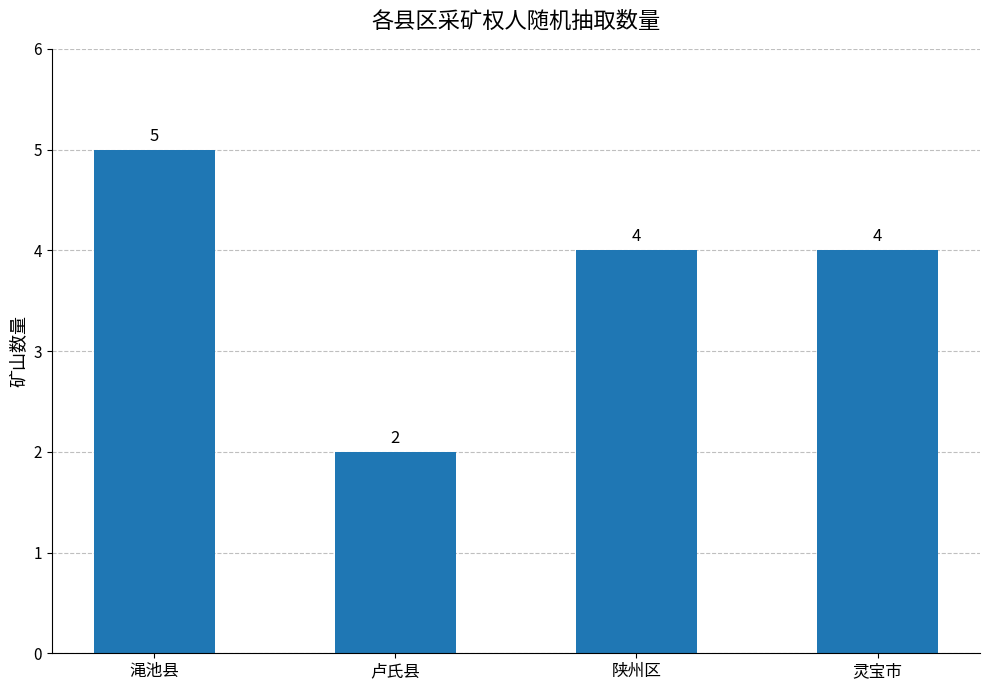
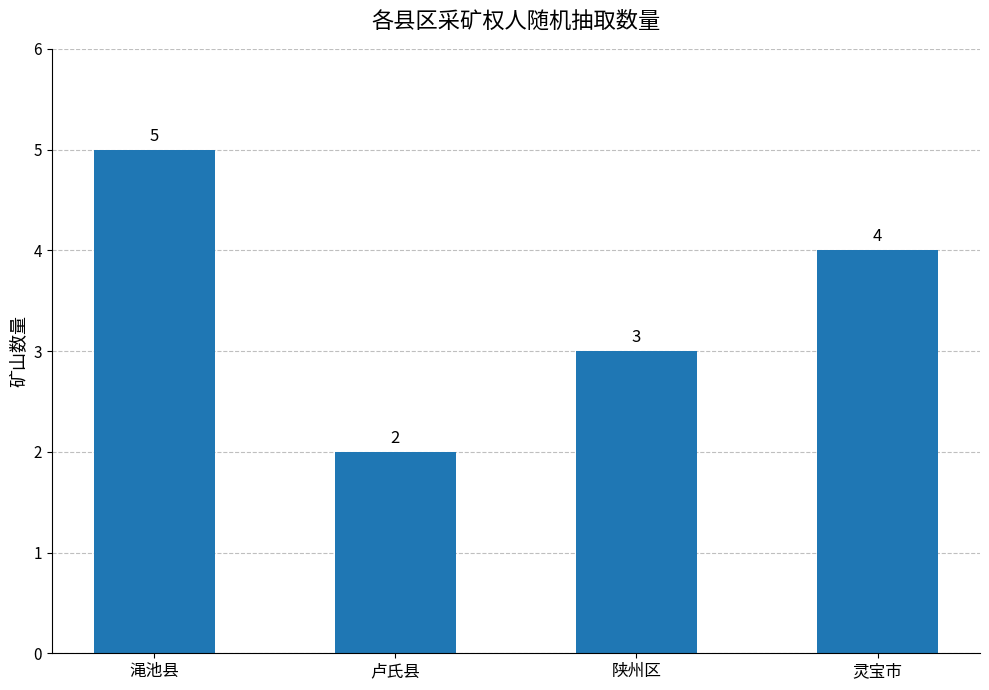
陕州区: 4 -> 3
